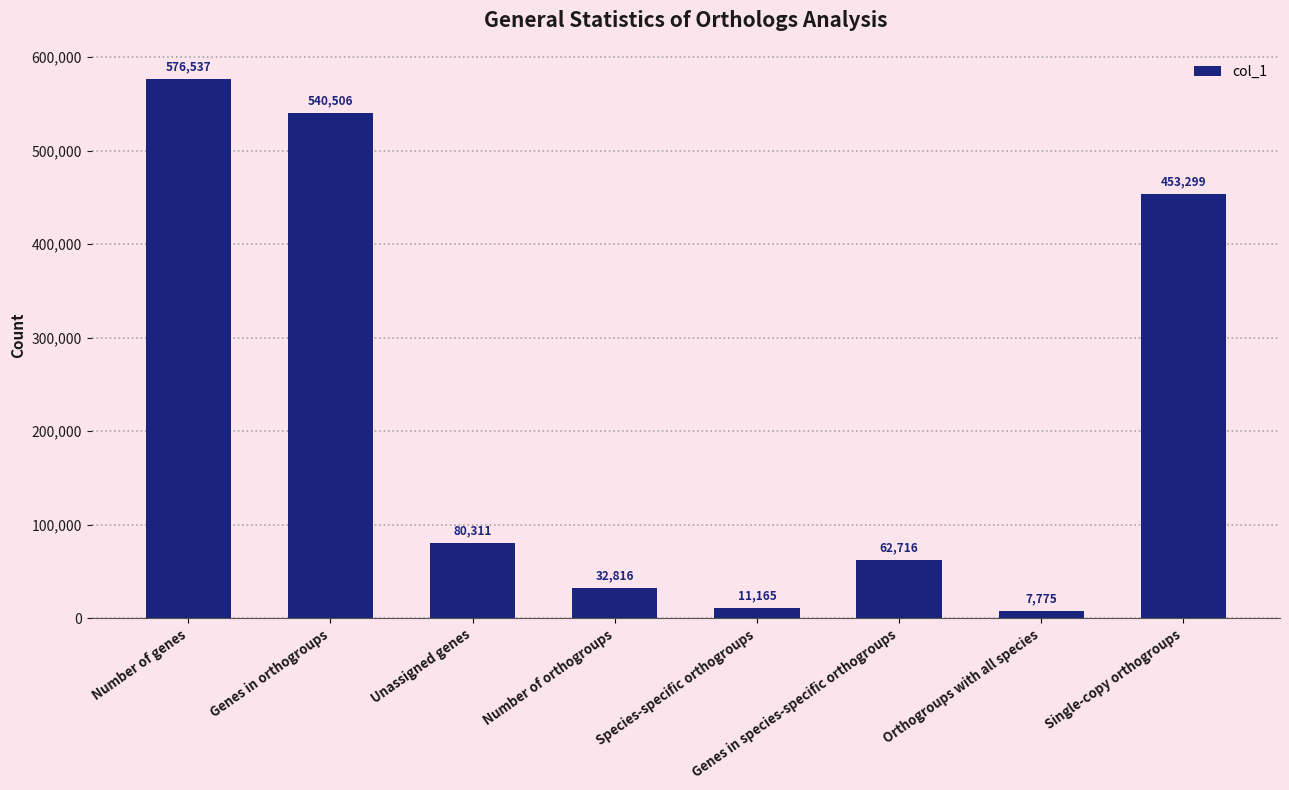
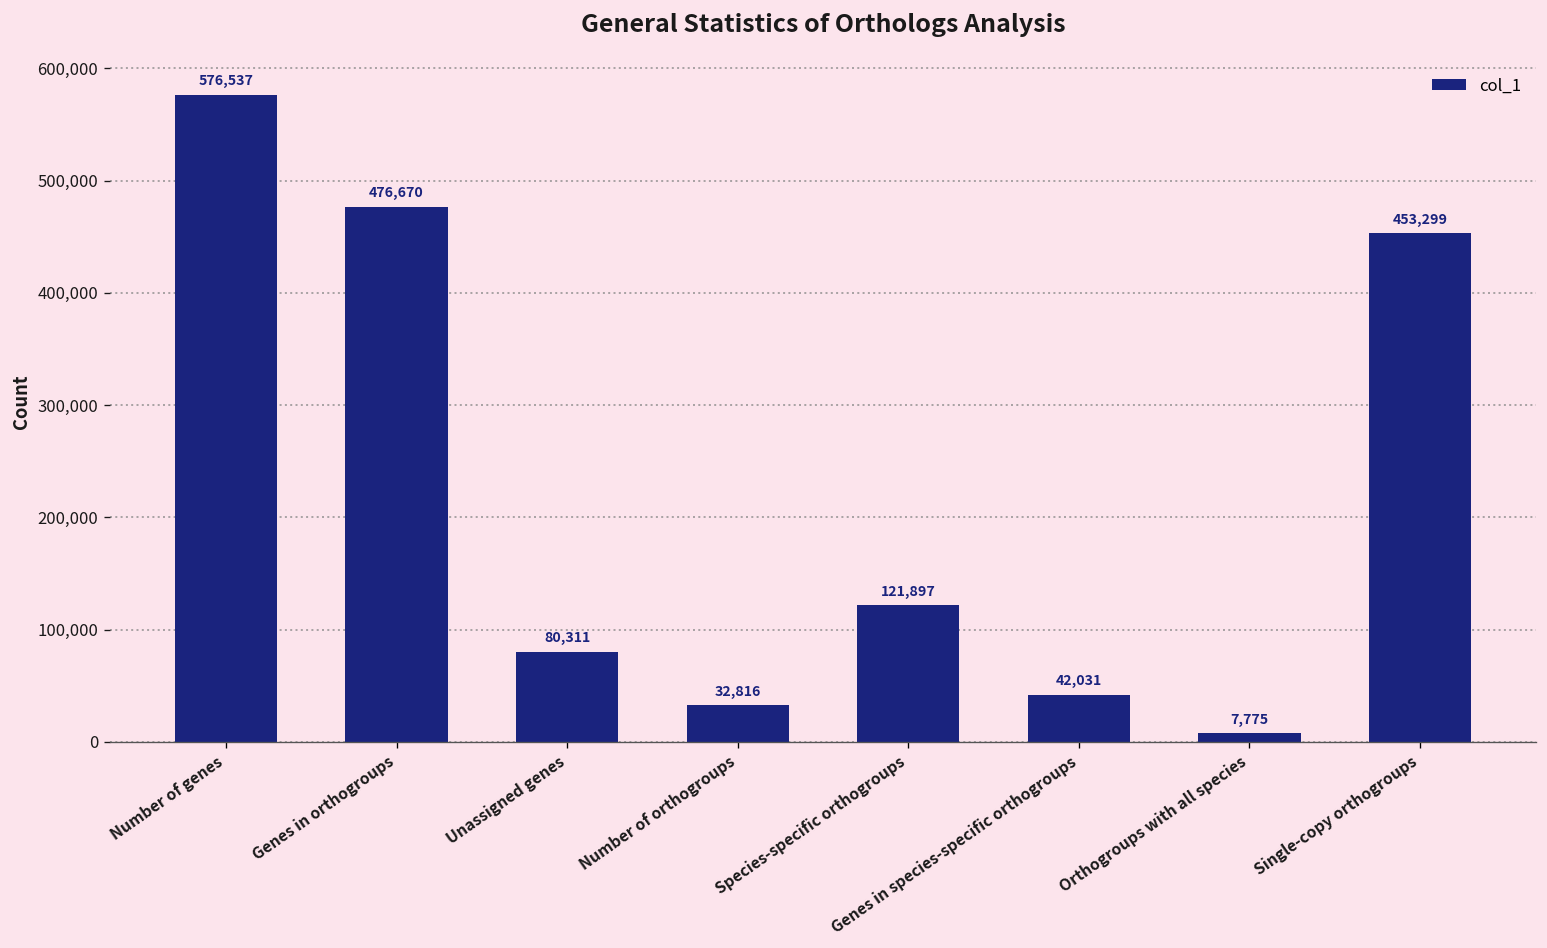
Genes in orthogroups: 540,506 -> 476,670
Species-specific orthogroups: 11,165 -> 121,897
Genes in species-specific orthogroups: 62,716 -> 42,031
